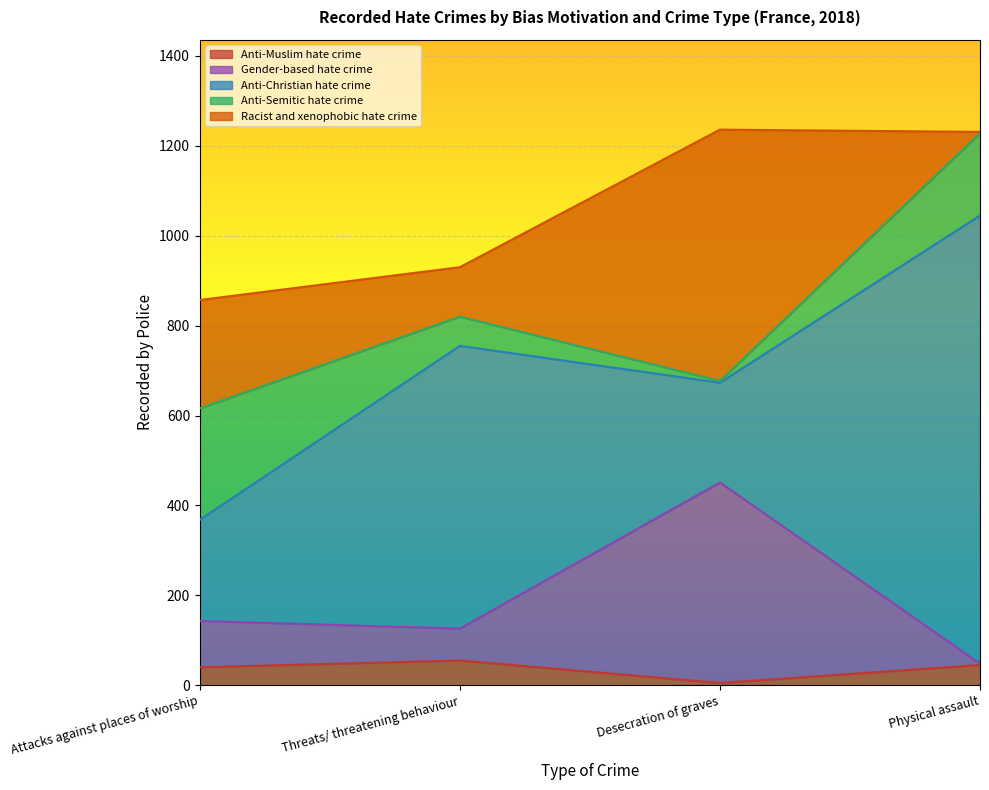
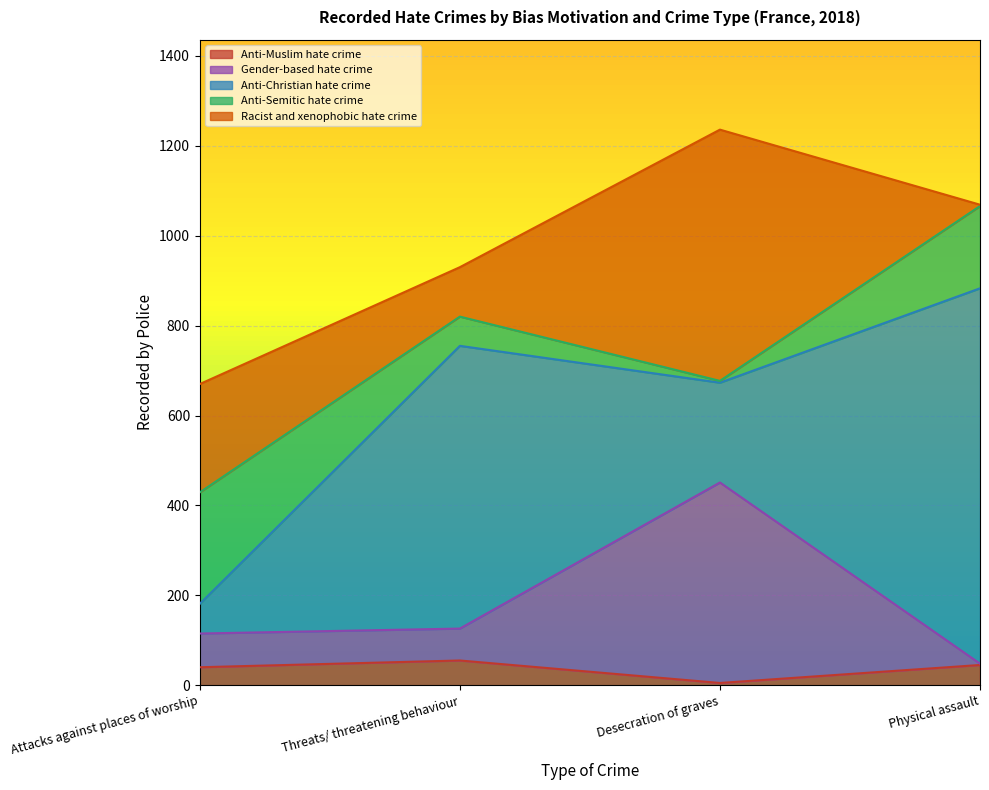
Gender-based hate crime, Attacks against places of worship: 100 -> 80
Anti-Christian hate crime, Attacks against places of worship: 230 -> 70
Anti-Christian hate crime, Physical assault: 1000 -> 840
